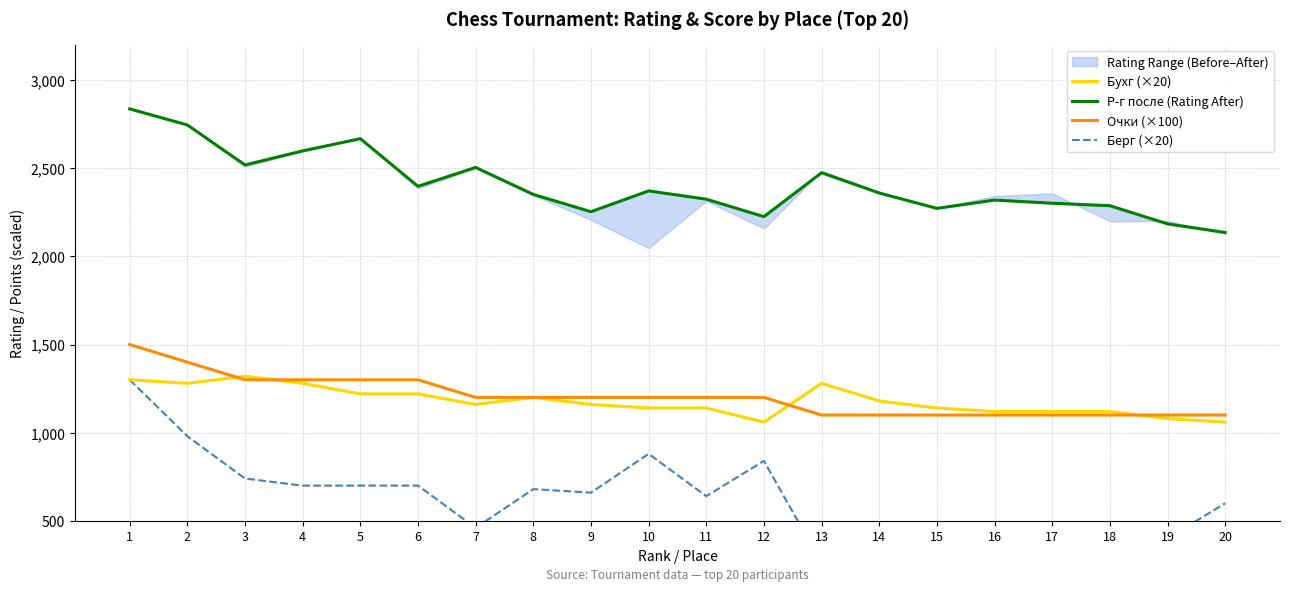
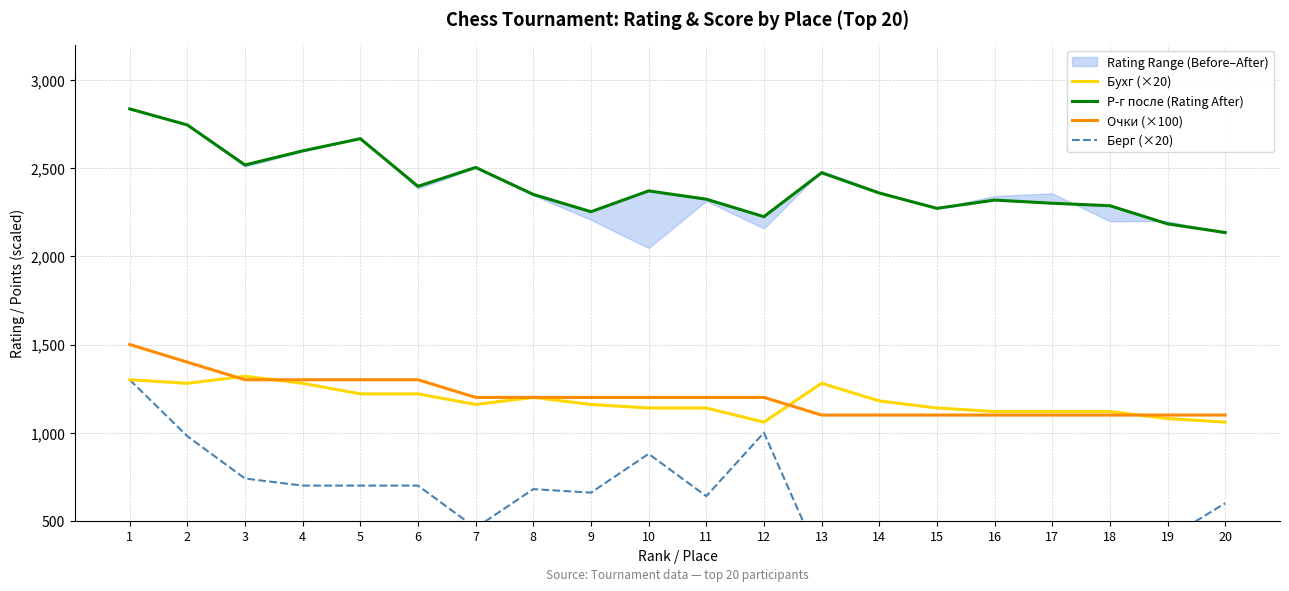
Берг (×20), 12: 840 -> 1,000
